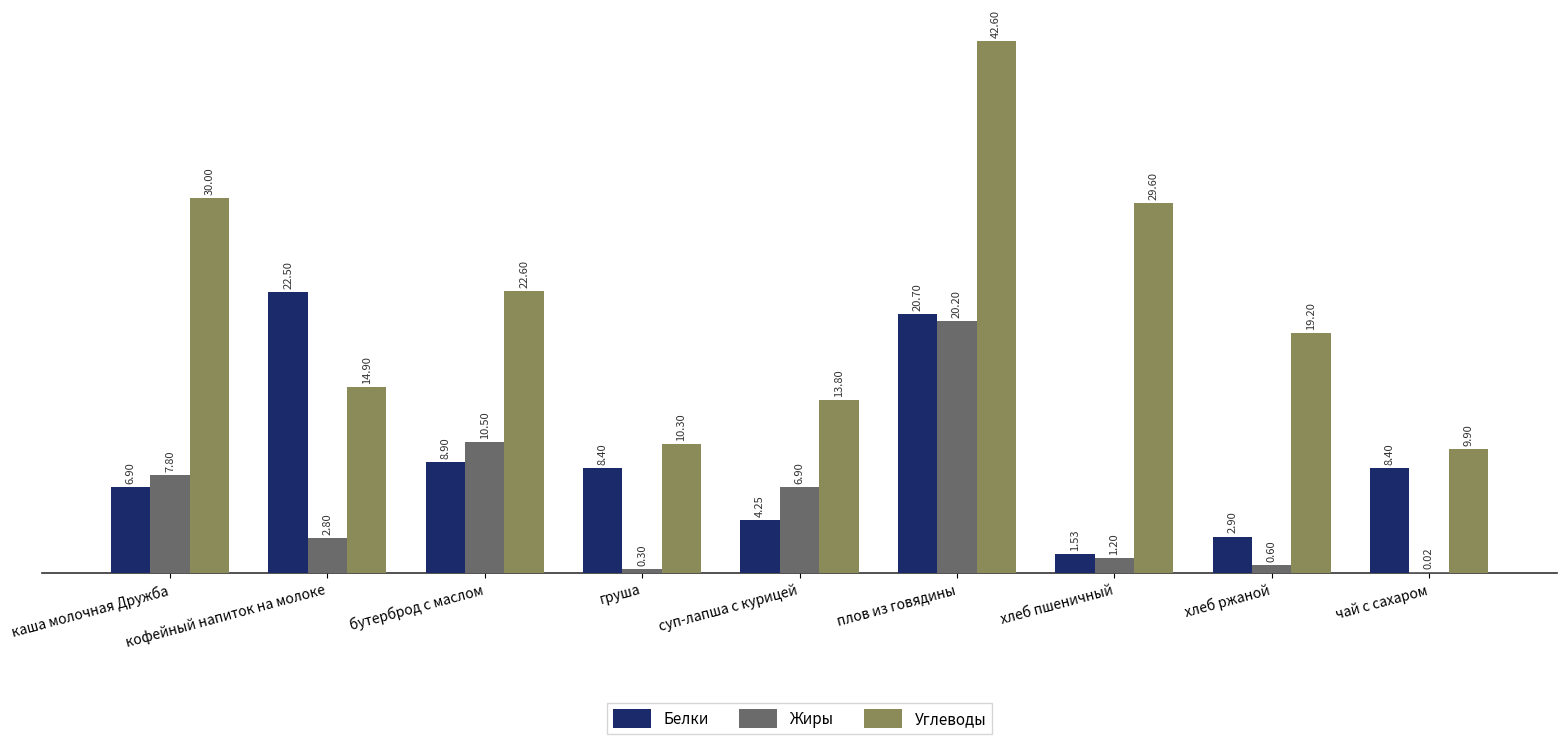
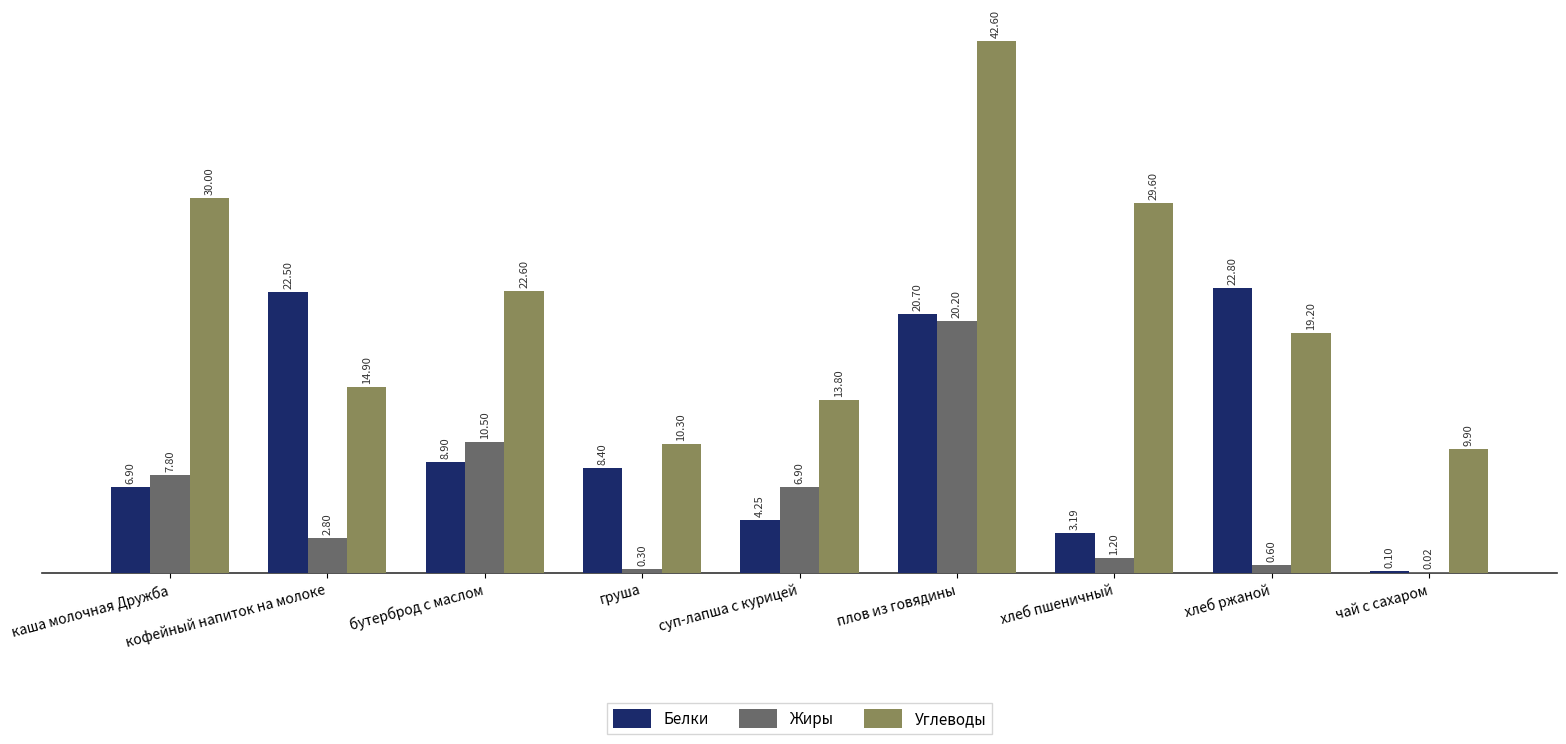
Белки, хлеб пшеничный: 1.53 -> 3.19
Белки, хлеб ржаной: 2.90 -> 22.80
Белки, чай с сахаром: 8.40 -> 0.10
